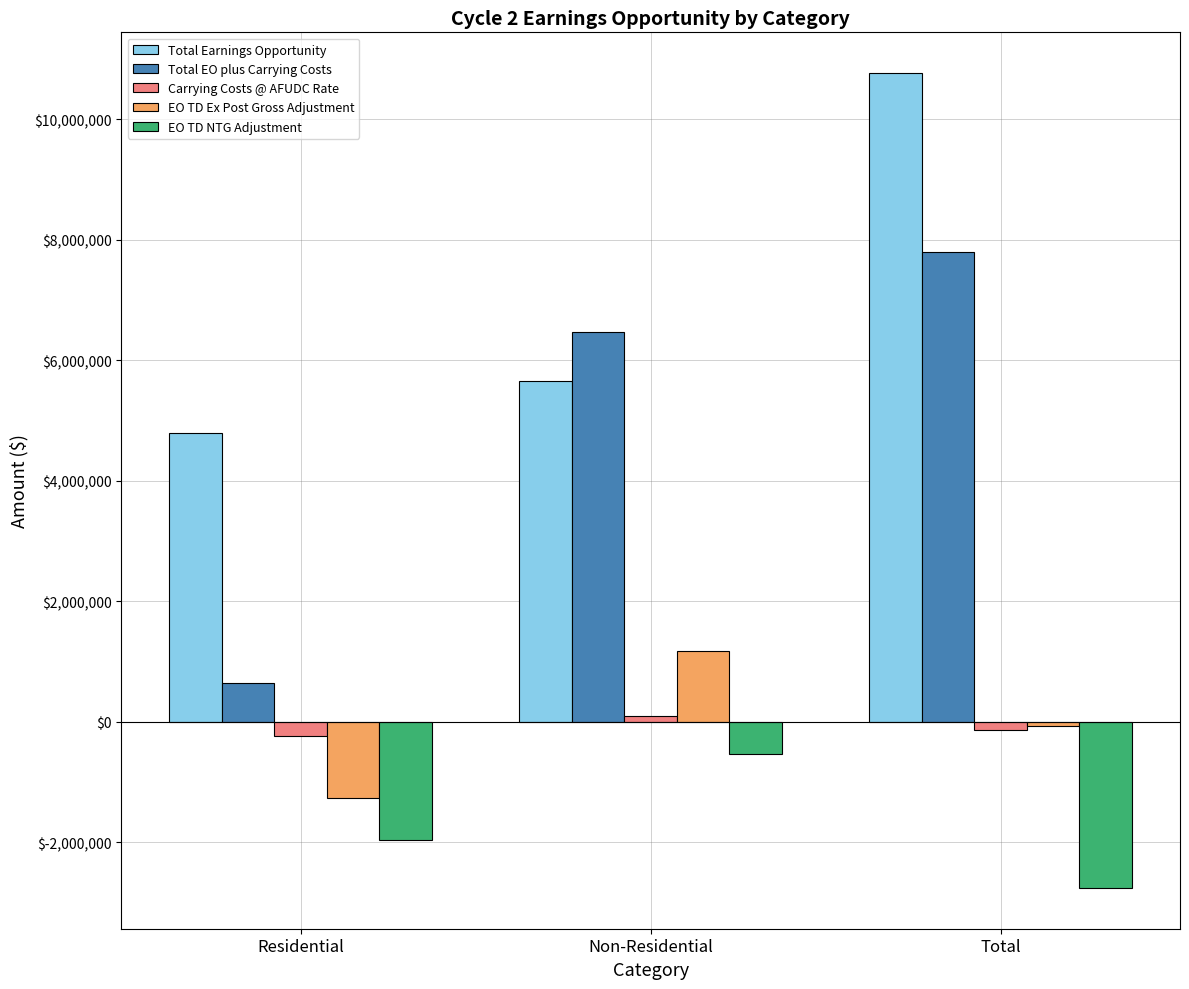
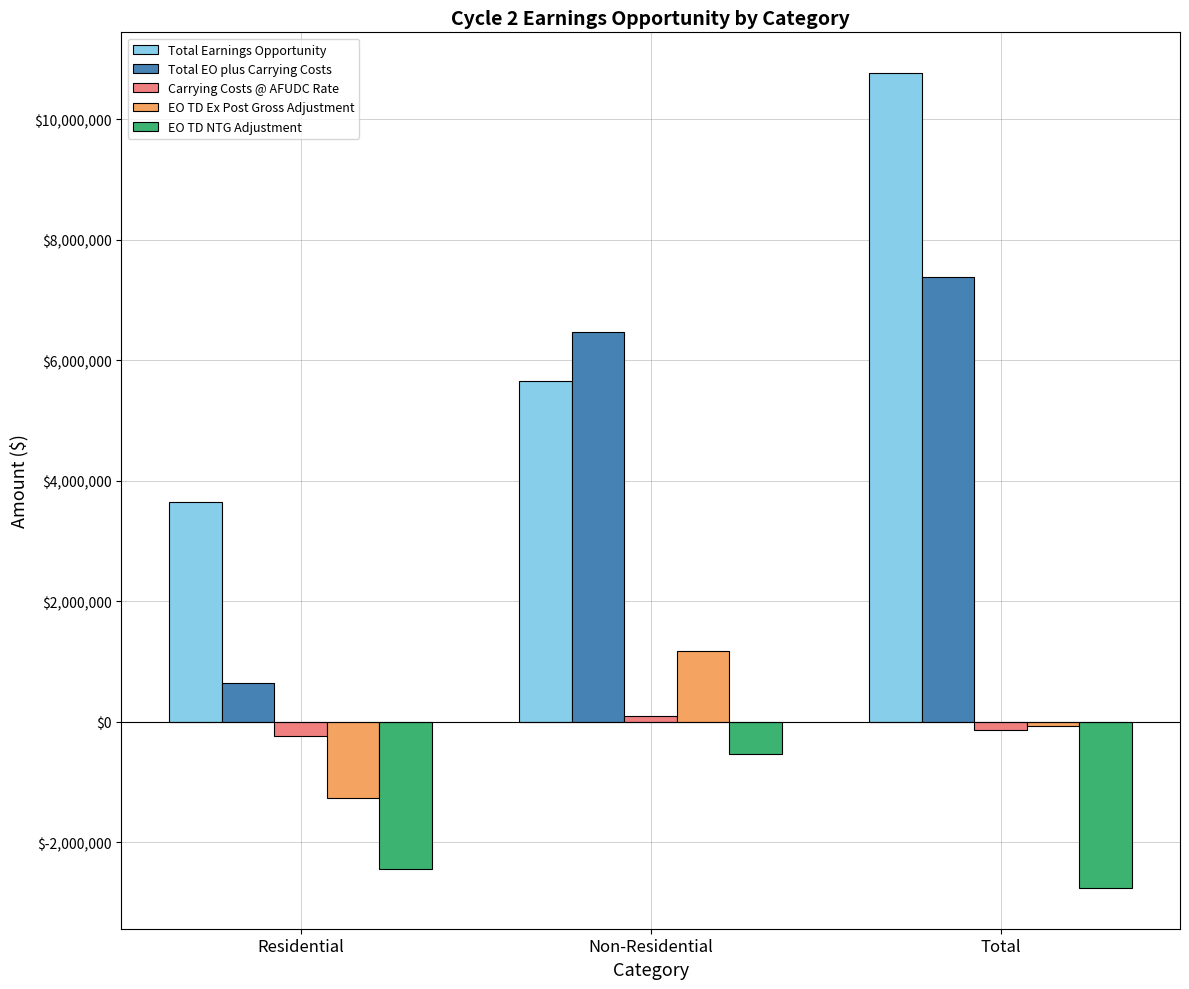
Total Earnings Opportunity, Residential: $4,800,000 -> $3,700,000
EO TD NTG Adjustment, Residential: $-2,000,000 -> $-2,400,000
Total EO plus Carrying Costs, Total: $7,800,000 -> $7,400,000
